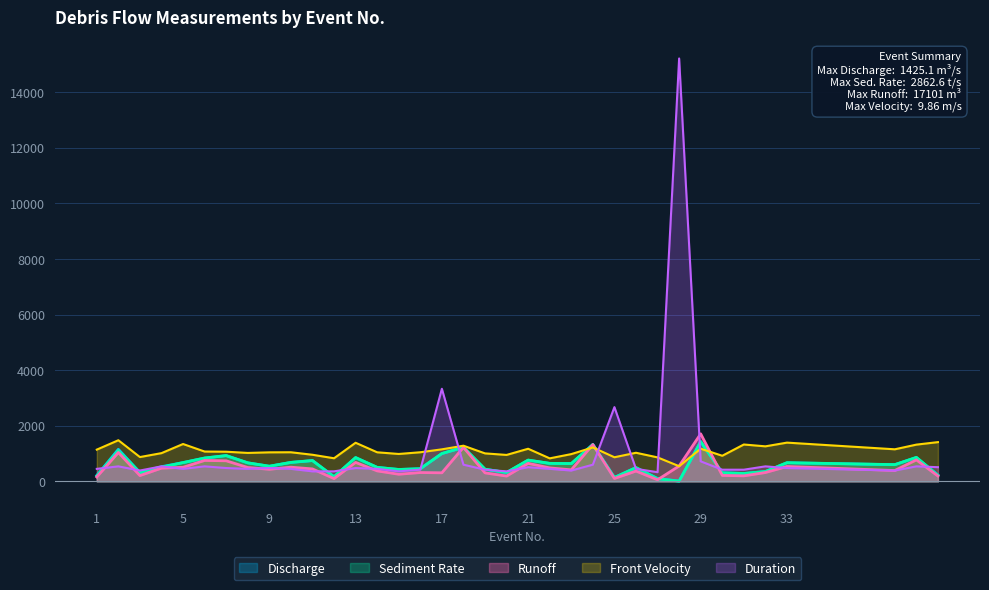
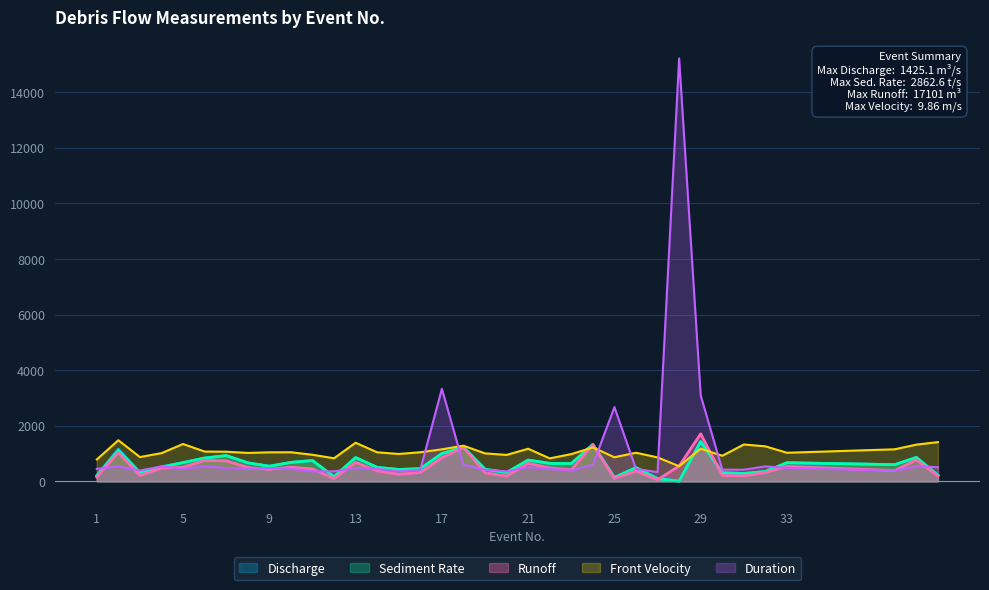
Front Velocity, 1: 1100 -> 800
Runoff, 17: 300 -> 800
Duration, 29: 700 -> 3100
Front Velocity, 33: 1400 -> 1000
